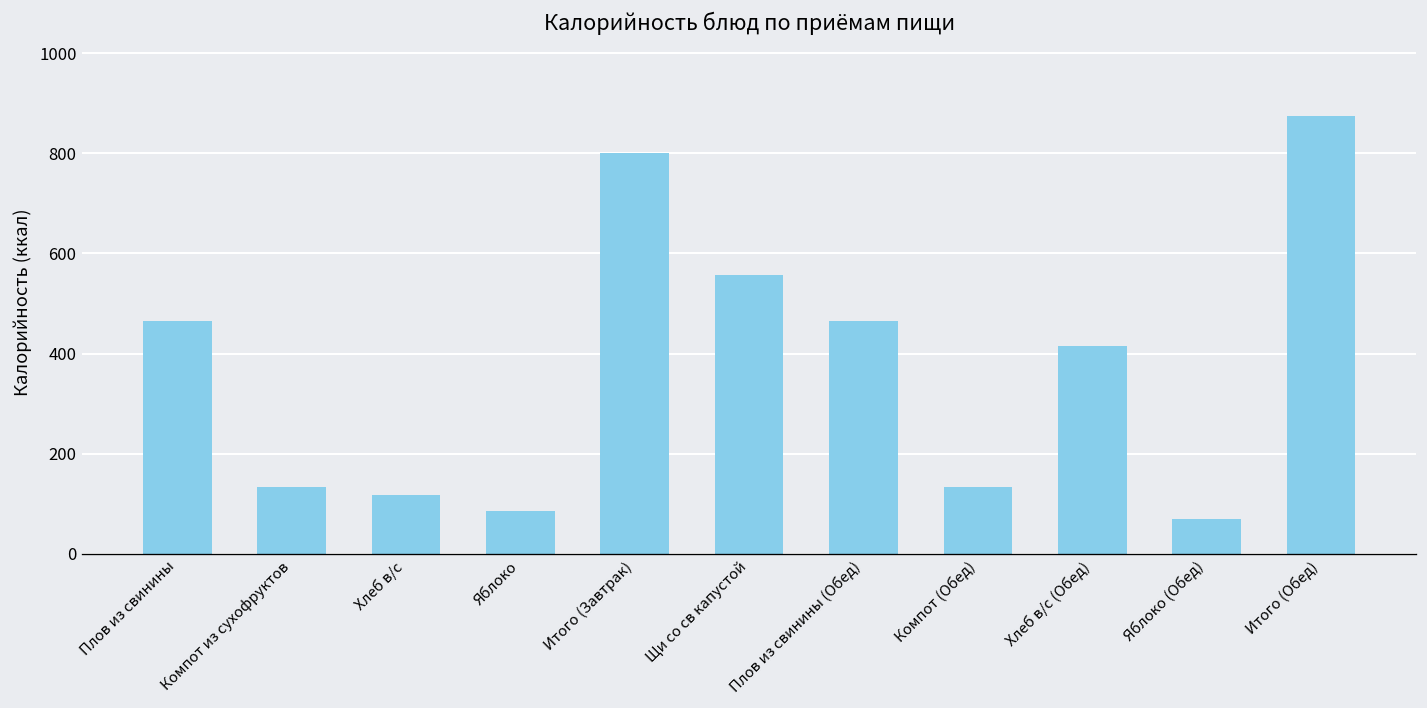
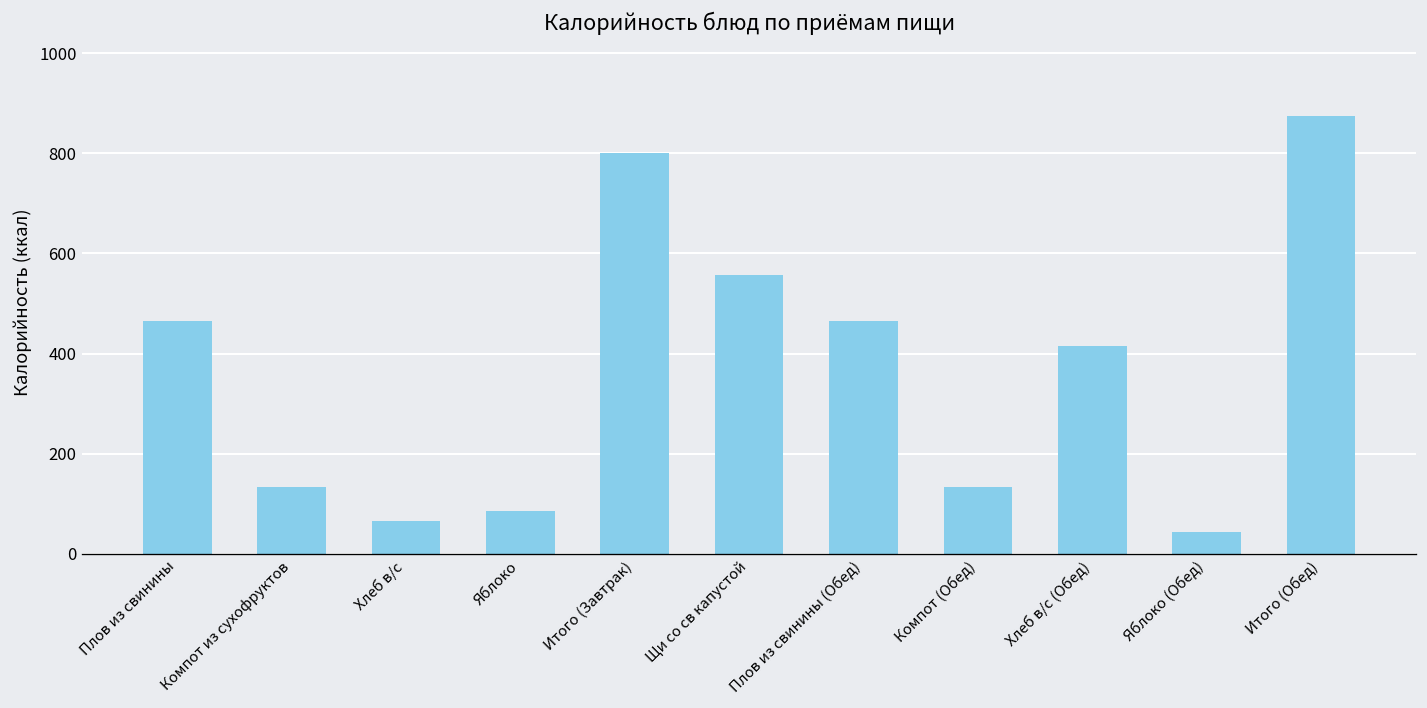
Хлеб в/с: 120 -> 70
Яблоко (Обед): 70 -> 40
